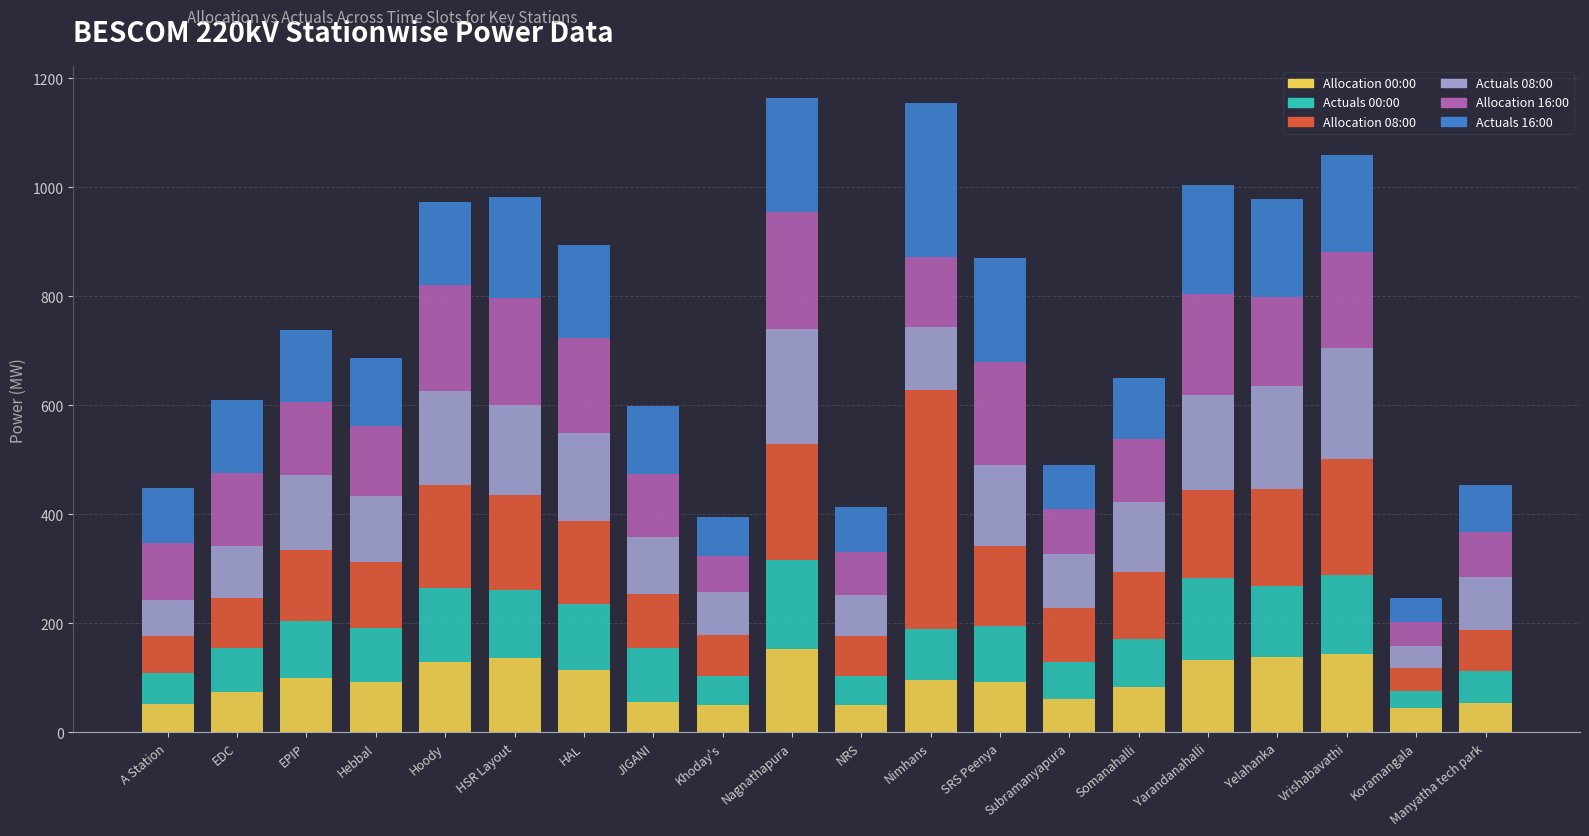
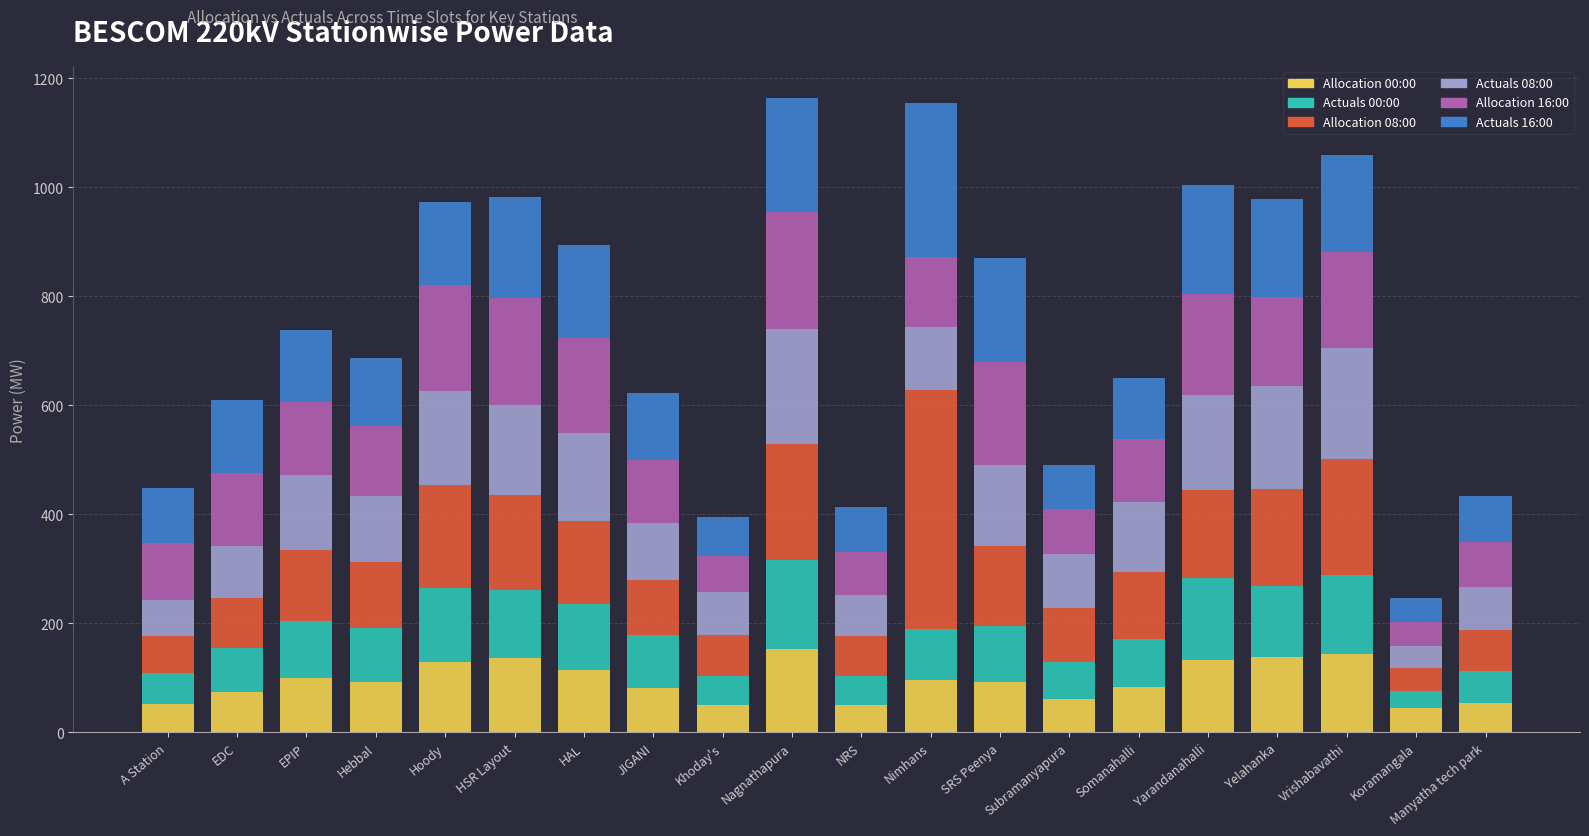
Allocation 00:00, JIGANI: 60 -> 80
Actuals 08:00, Manyatha tech park: 100 -> 80
